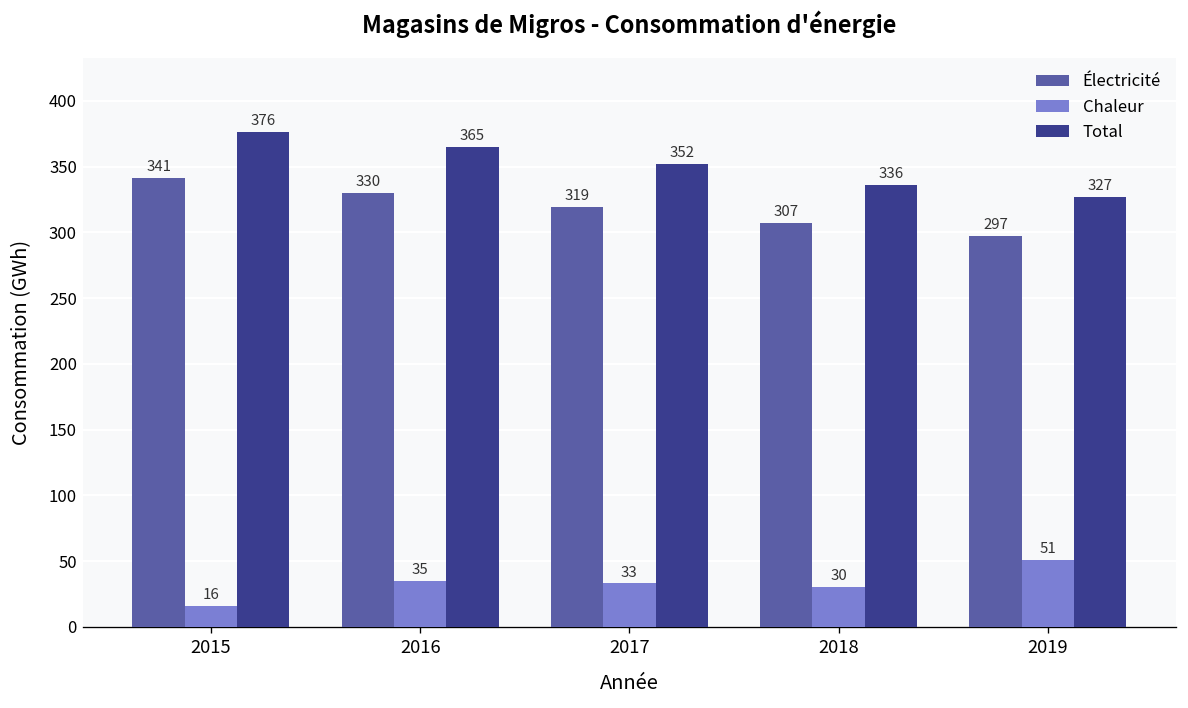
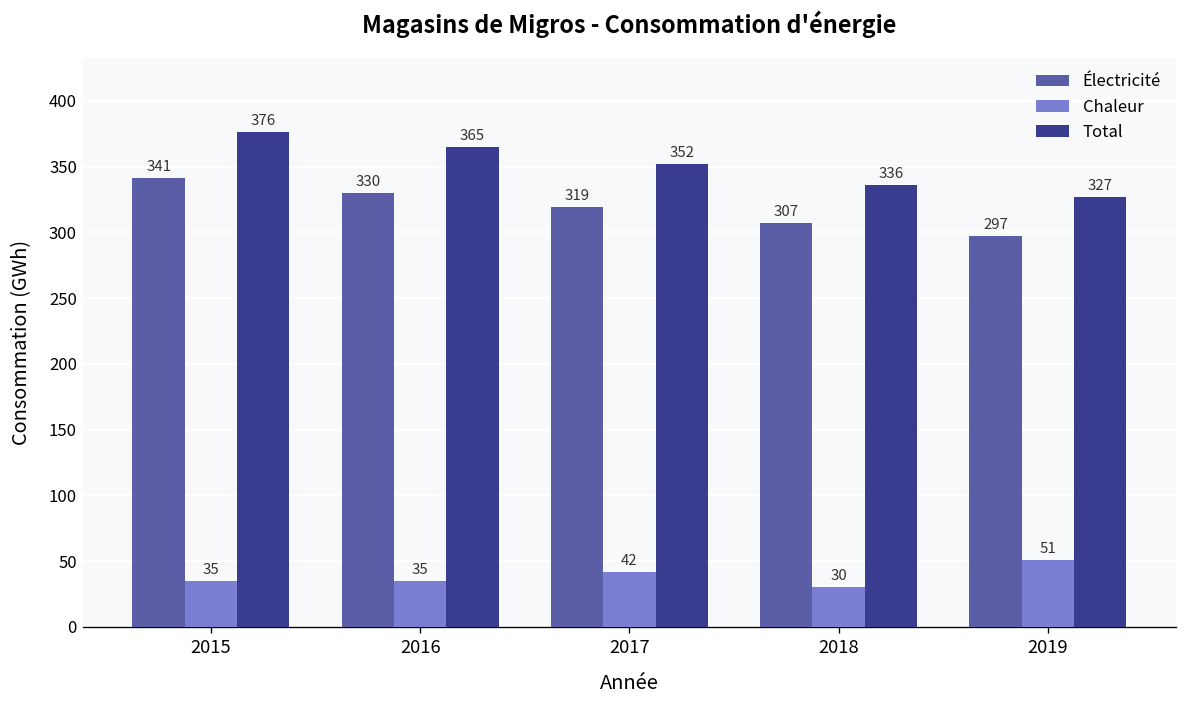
Chaleur, 2015: 16 -> 35
Chaleur, 2017: 33 -> 42
